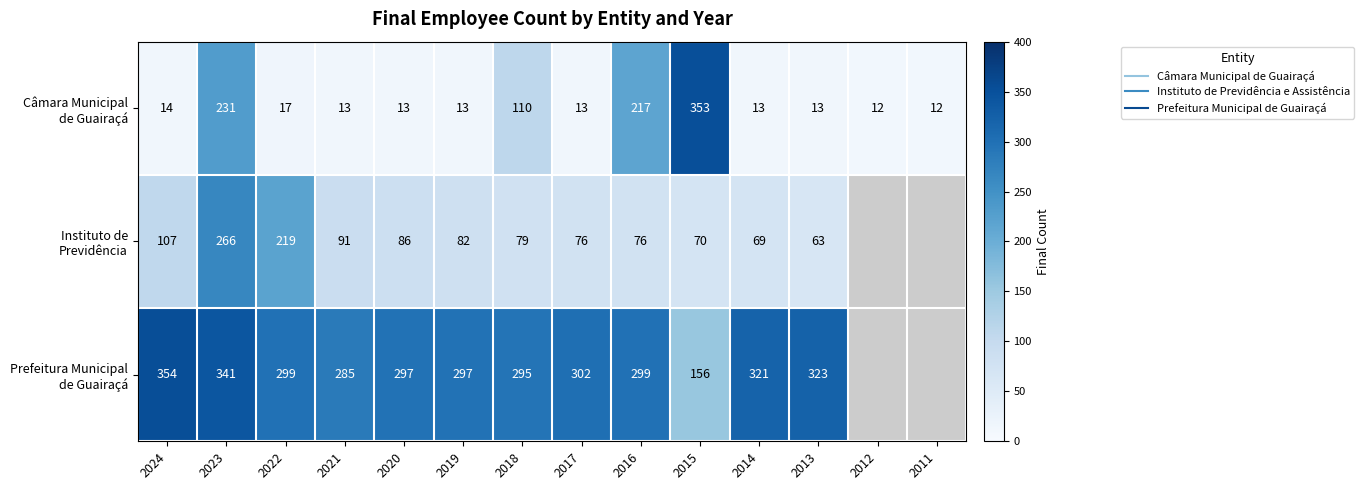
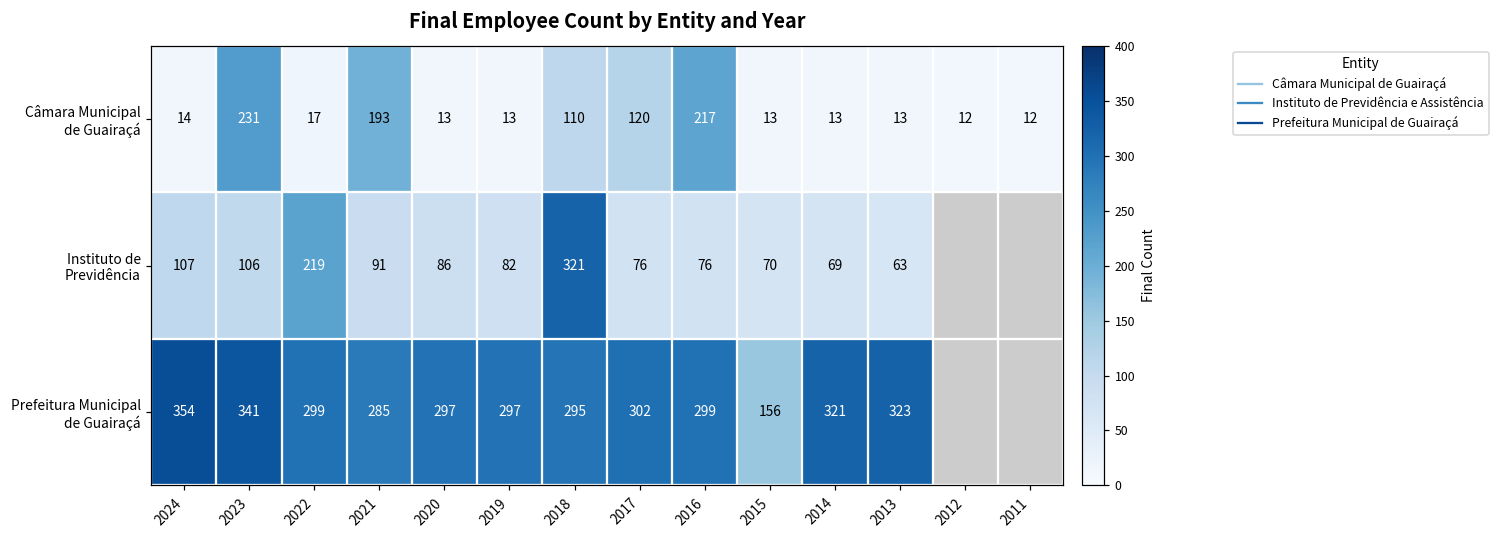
Câmara Municipal de Guairaçá, 2021: 13 -> 193
Câmara Municipal de Guairaçá, 2017: 13 -> 120
Câmara Municipal de Guairaçá, 2015: 353 -> 13
Instituto de Previdência, 2023: 266 -> 106
Instituto de Previdência, 2018: 79 -> 321
